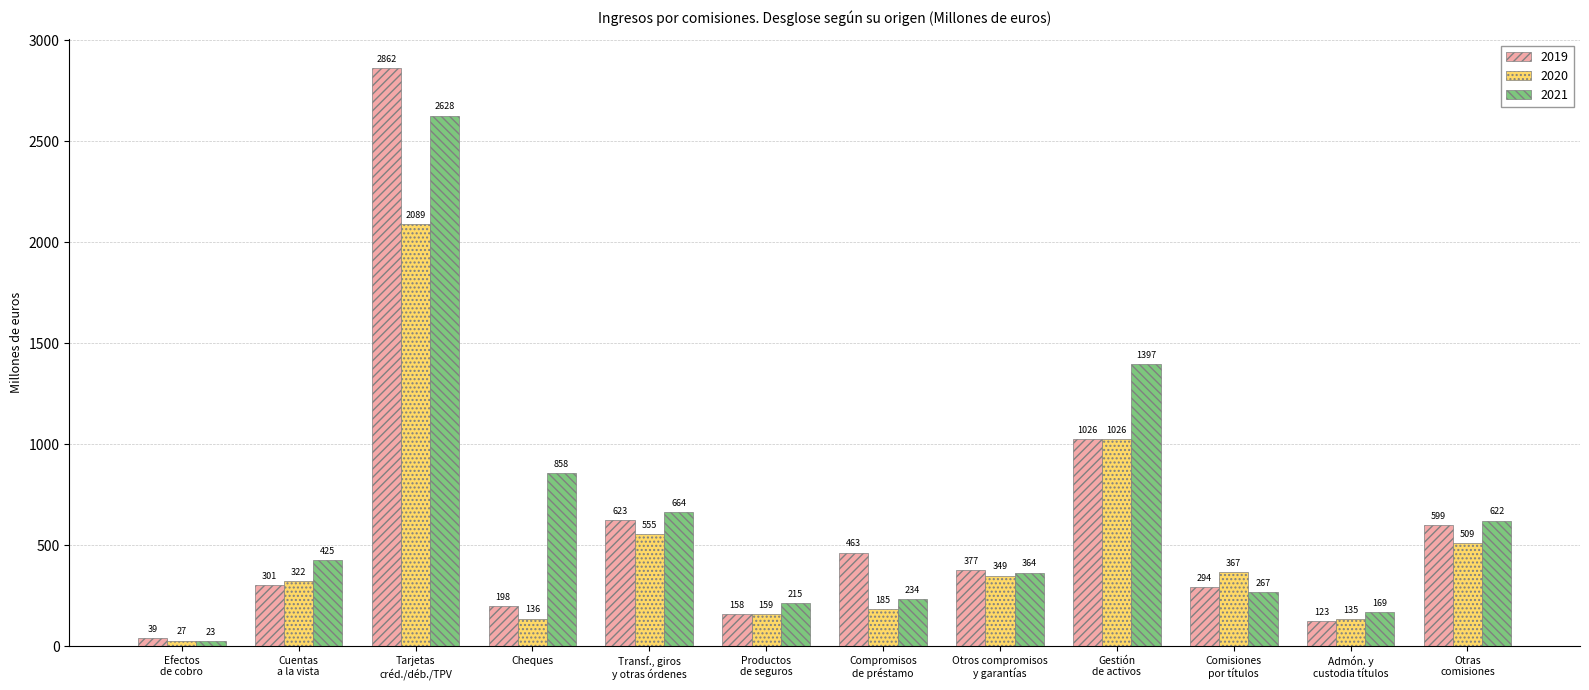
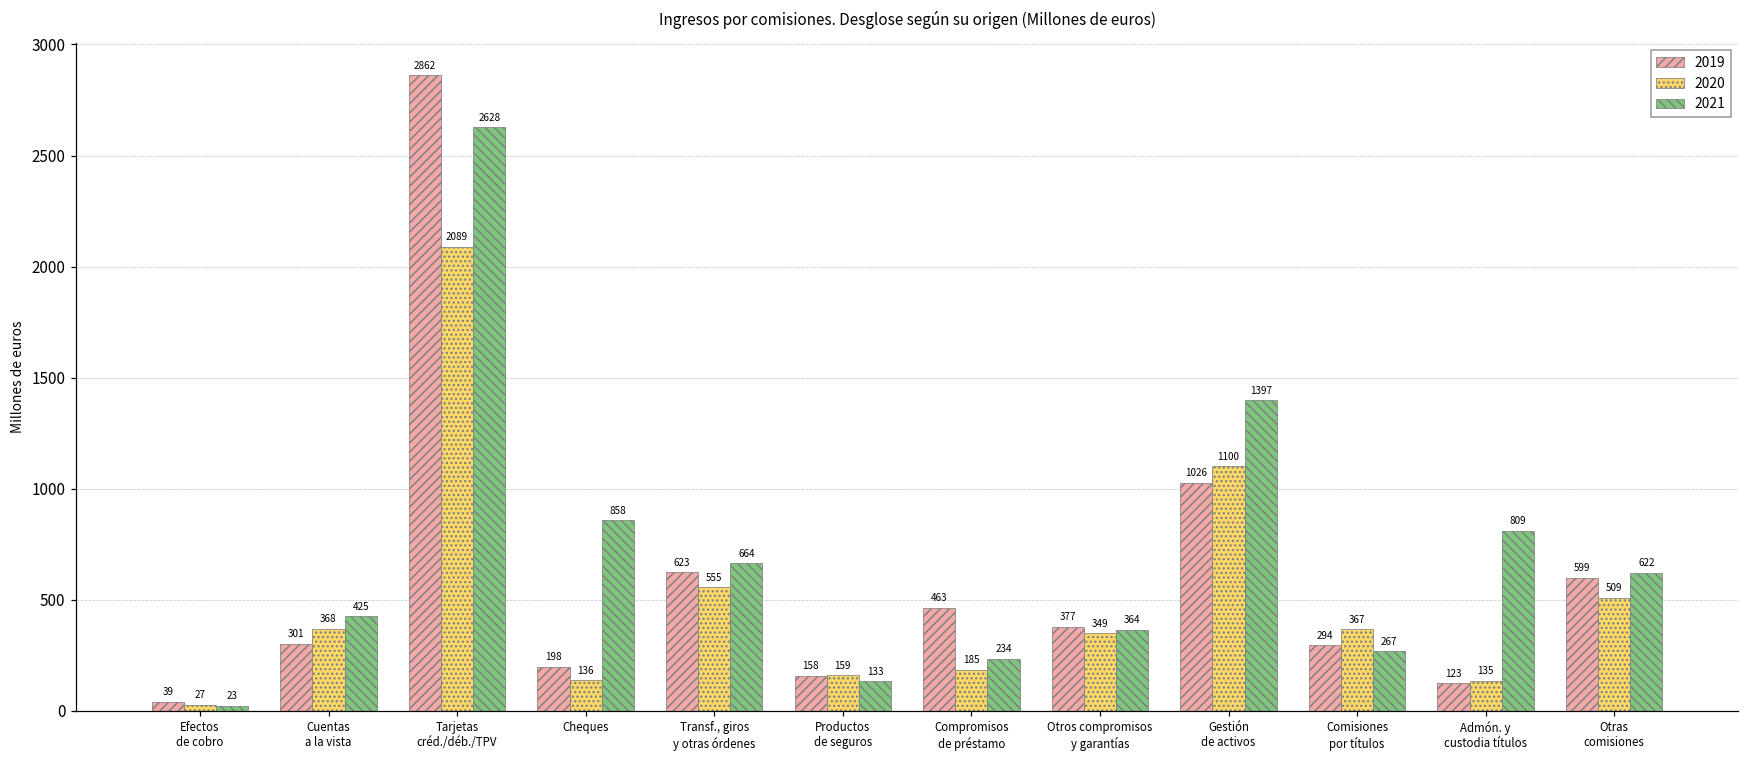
2020, Cuentas a la vista: 322 -> 368
2021, Productos de seguros: 215 -> 133
2020, Gestión de activos: 1026 -> 1100
2021, Admón. y custodia títulos: 169 -> 809
